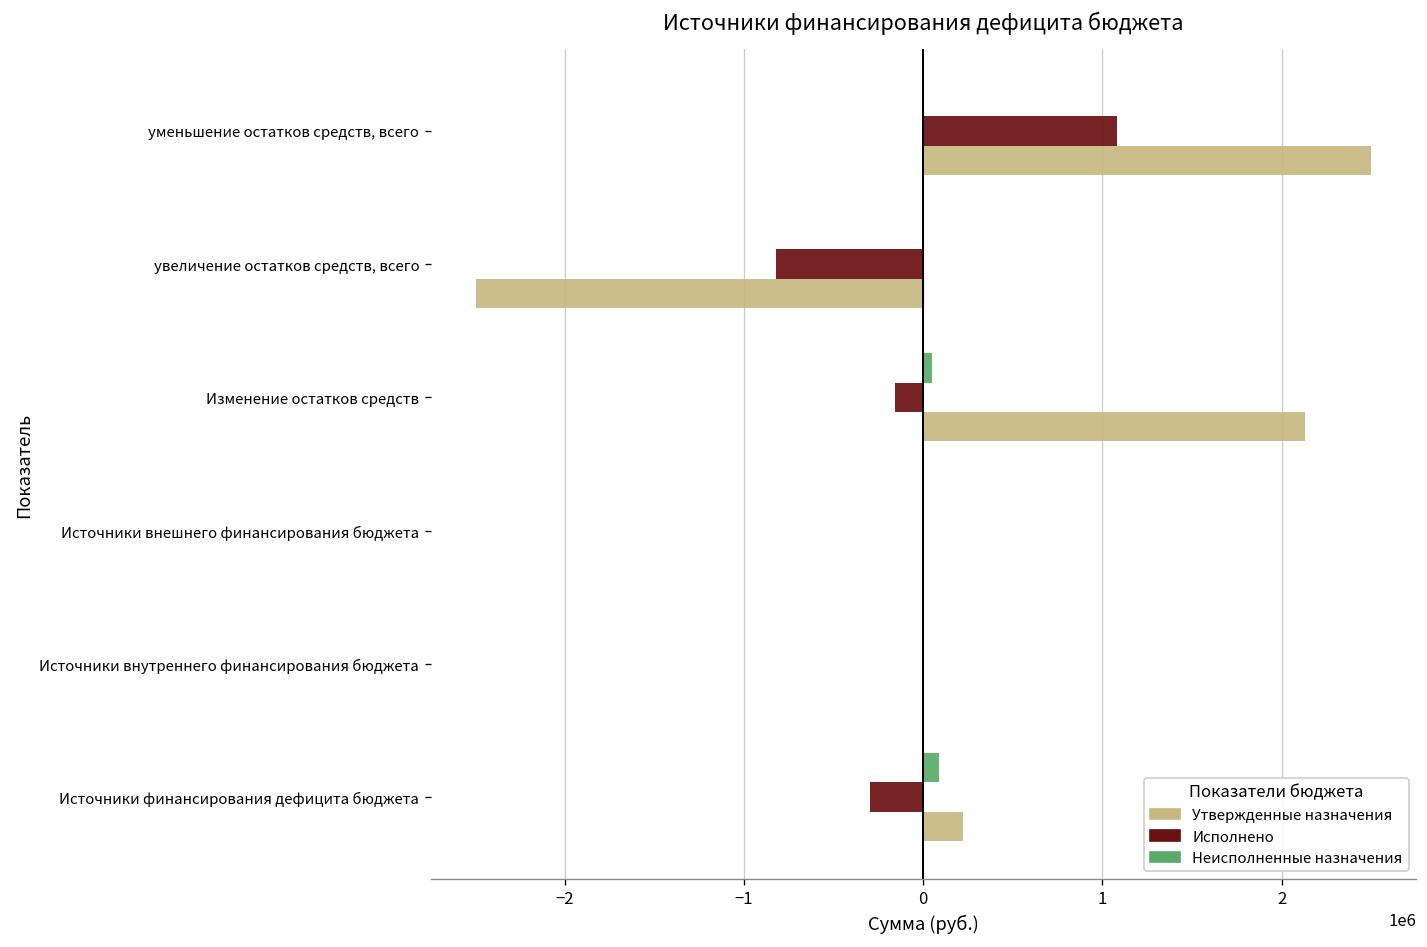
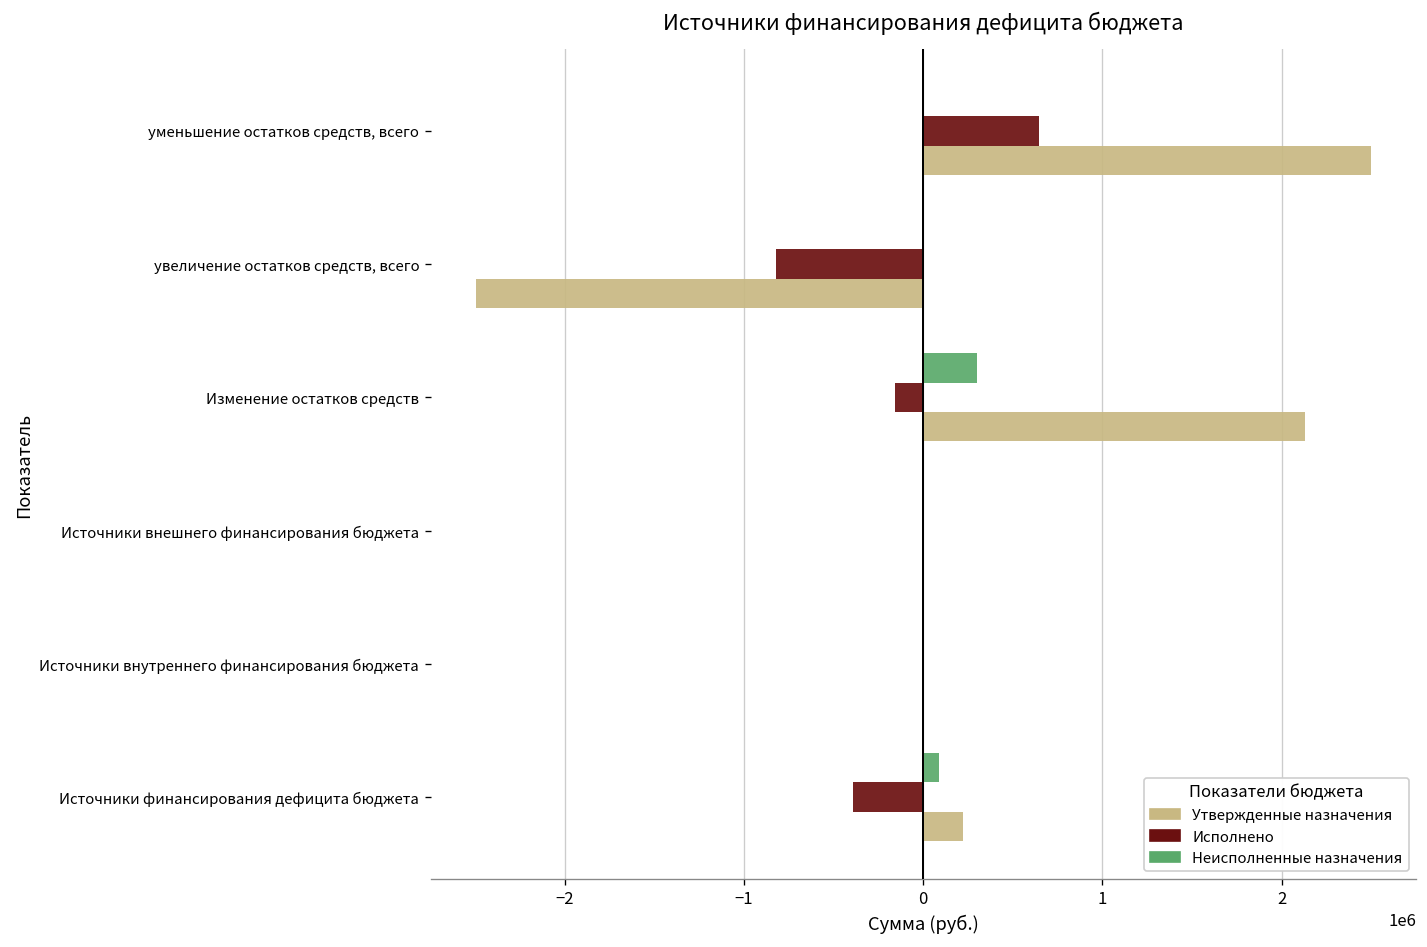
Исполнено, уменьшение остатков средств, всего: 1080000 -> 640000
Неисполненные назначения, Изменение остатков средств: 50000 -> 300000
Исполнено, Источники финансирования дефицита бюджета: -300000 -> -390000
